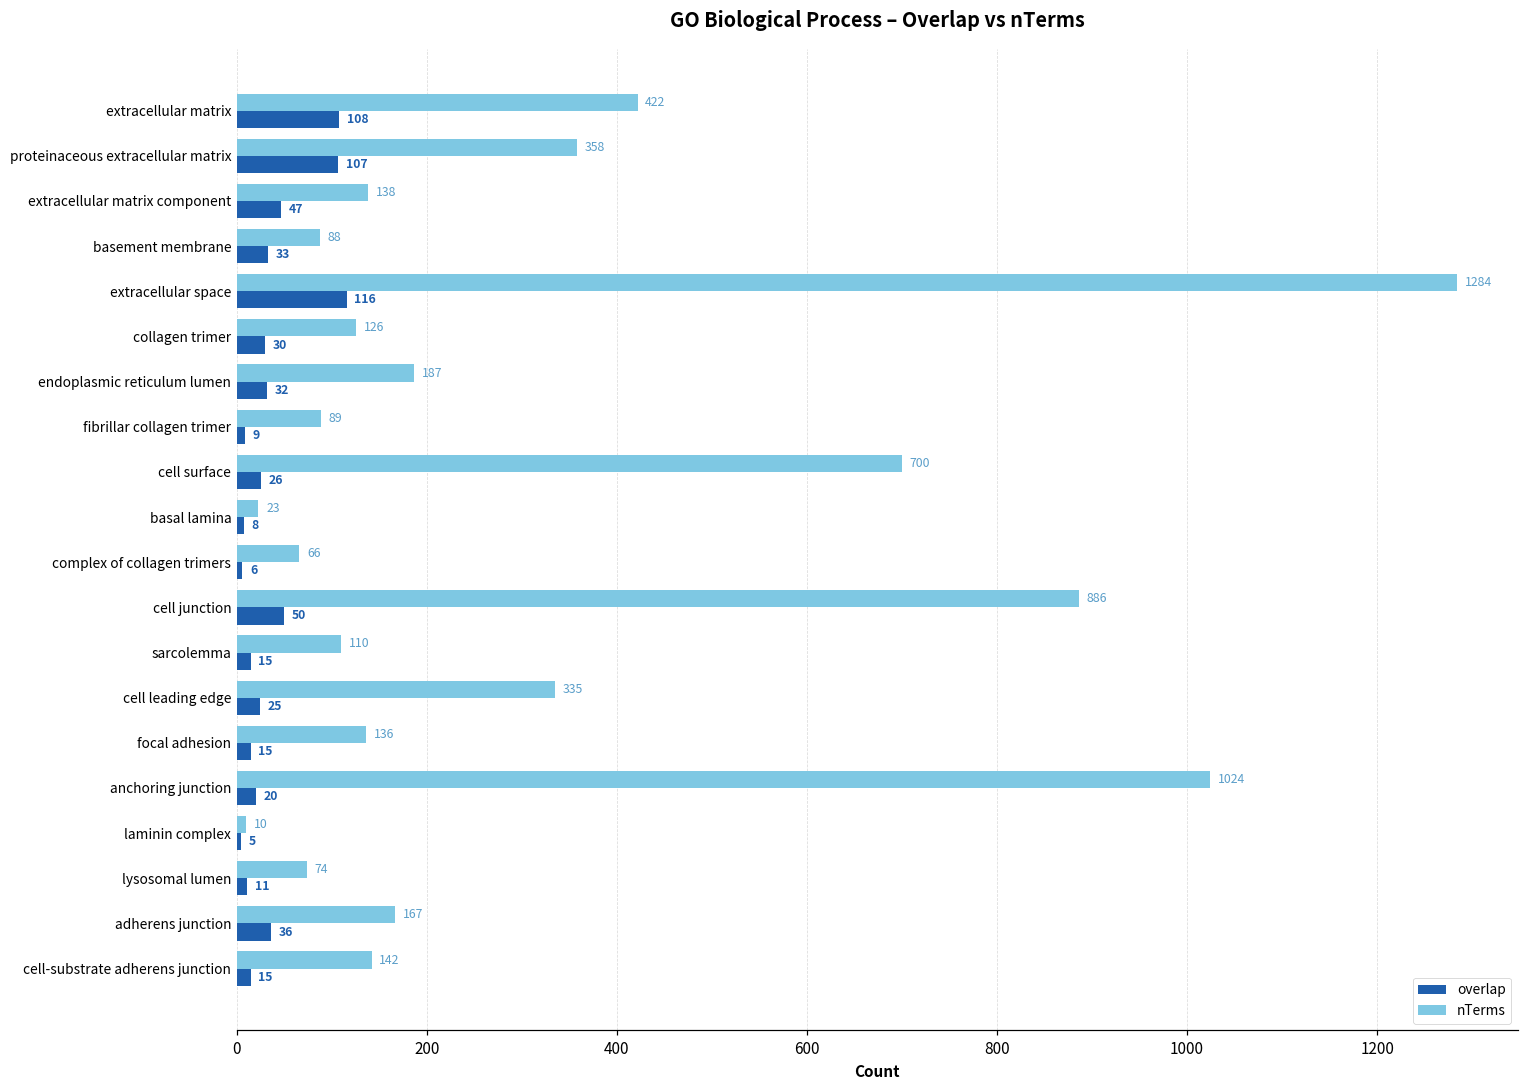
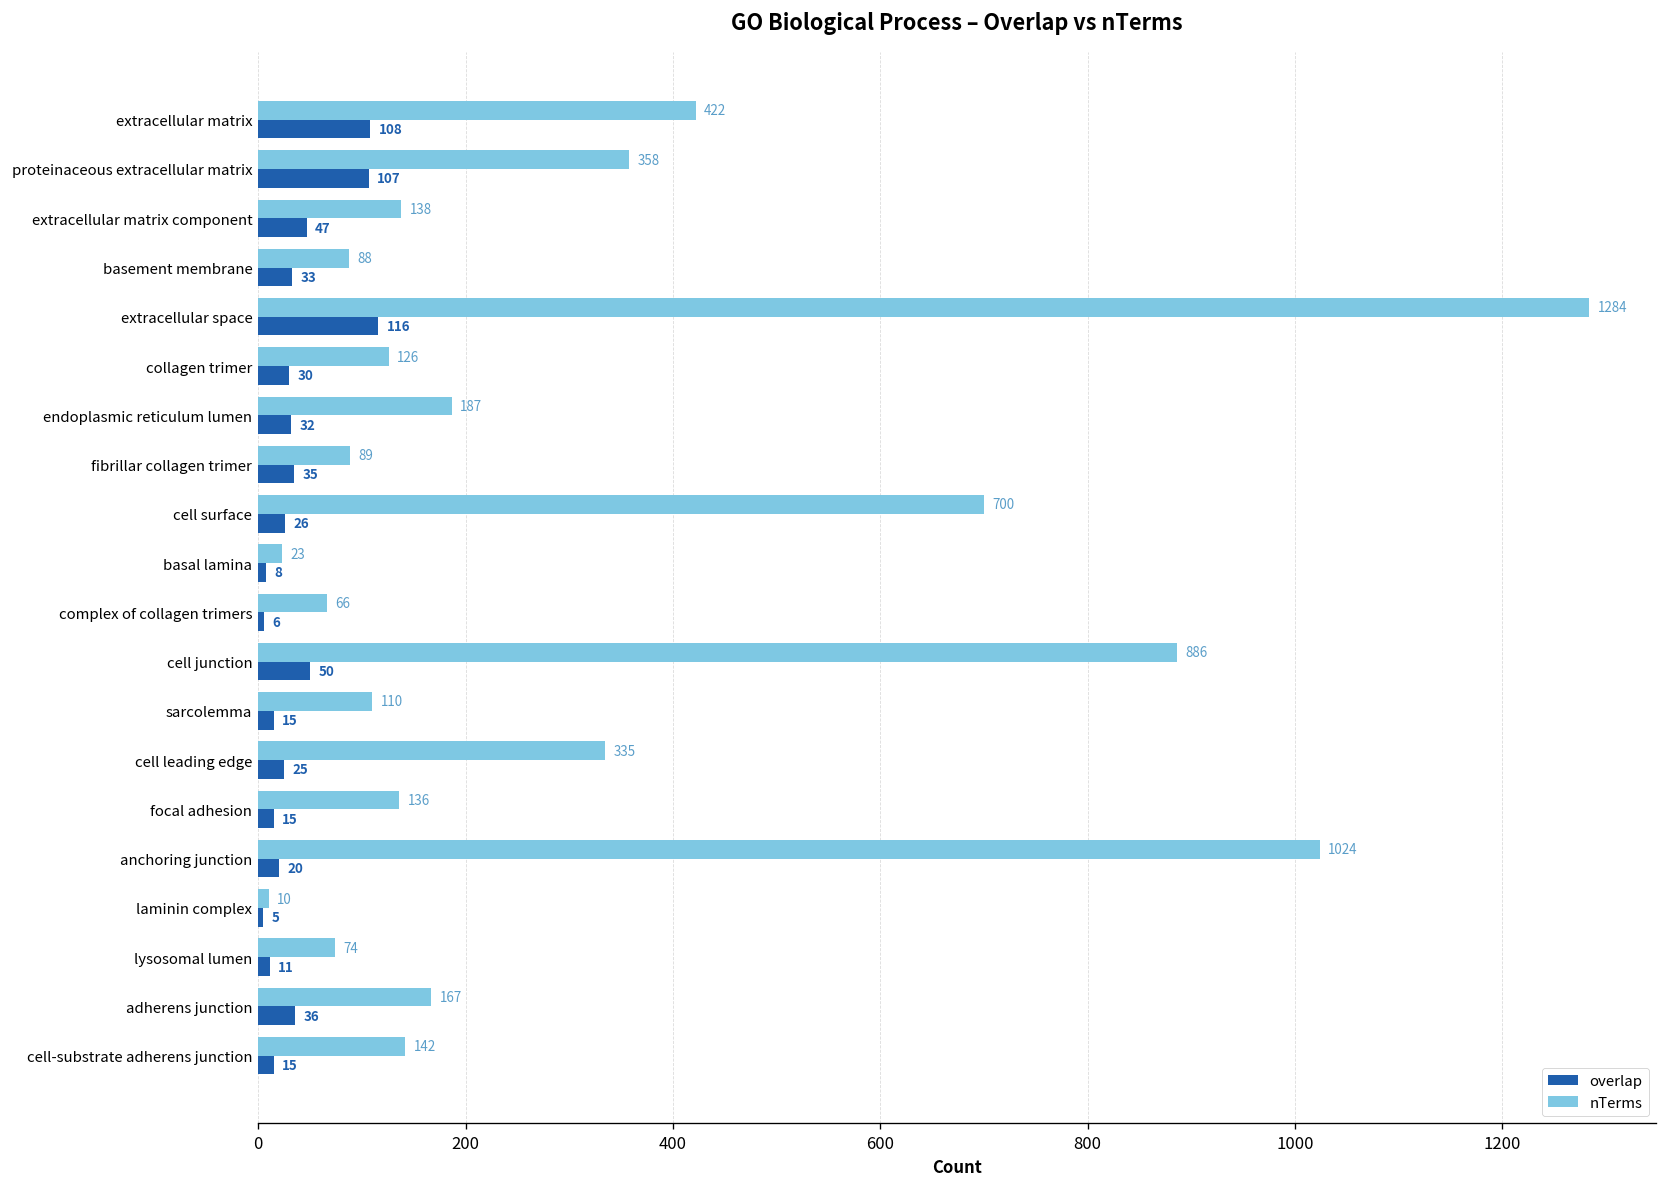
overlap, fibrillar collagen trimer: 9 -> 35
